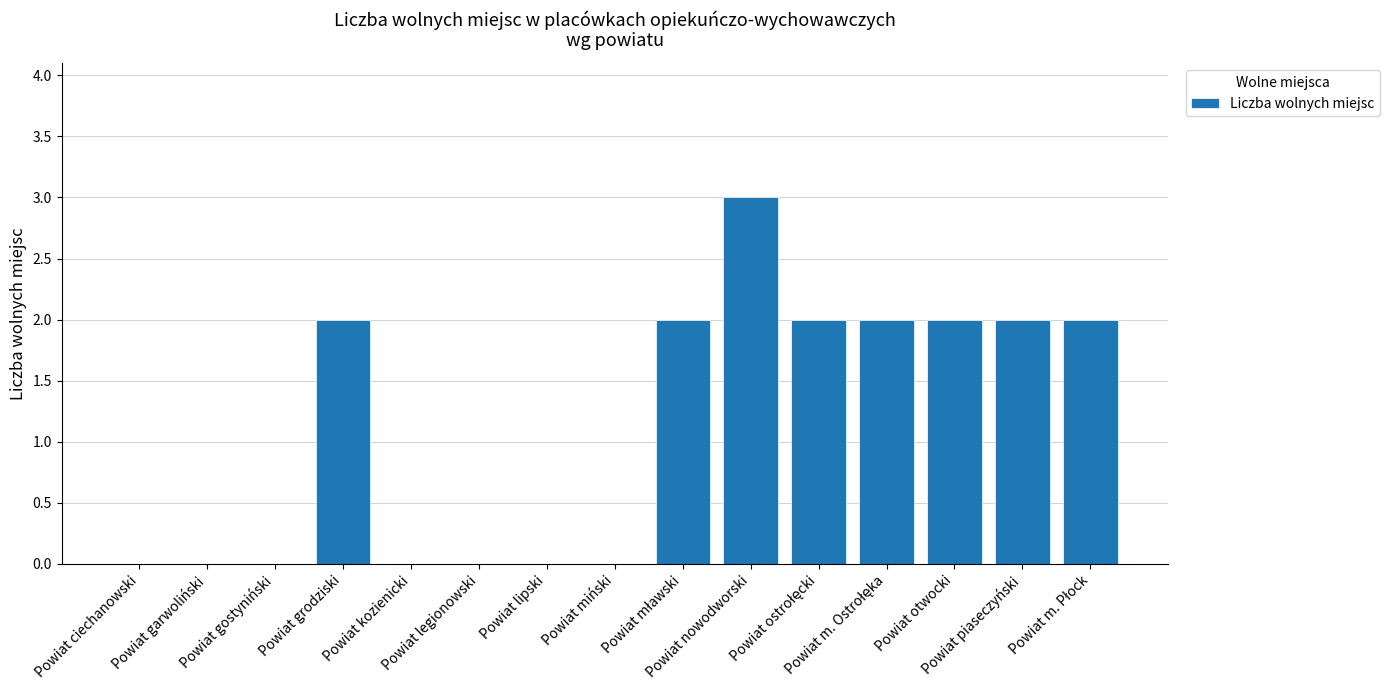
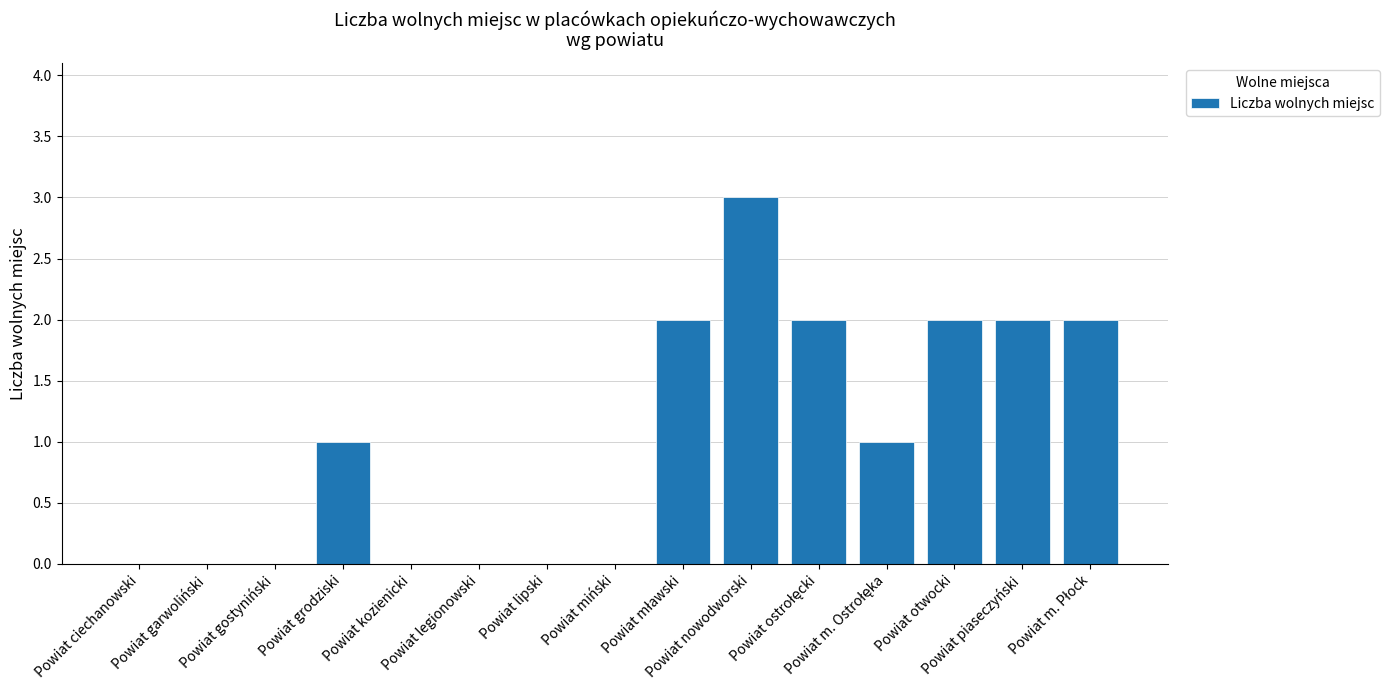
Powiat grodziski: 2 -> 1
Powiat m. Ostrołęka: 2 -> 1
